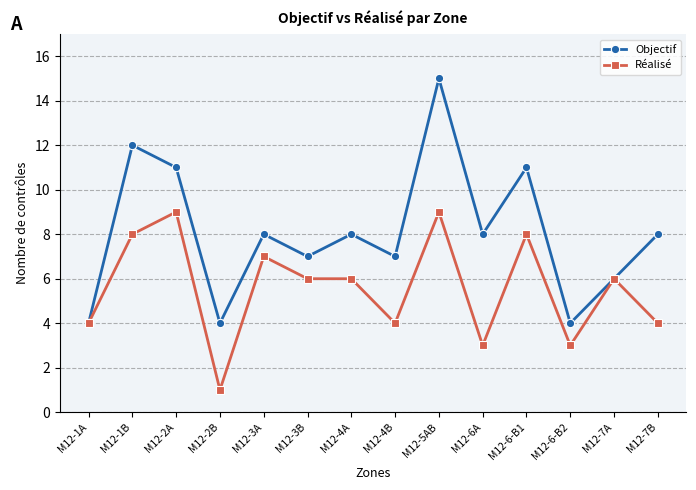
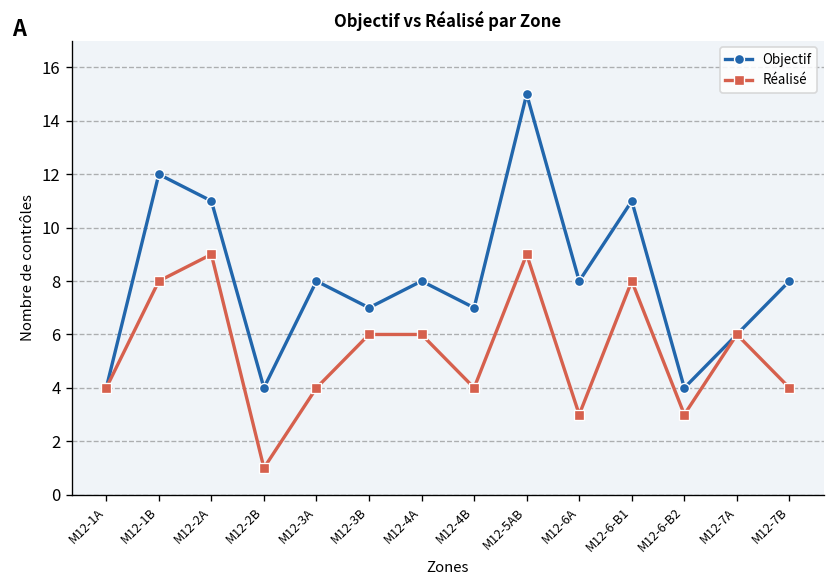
Réalisé, M12-3A: 7 -> 4
